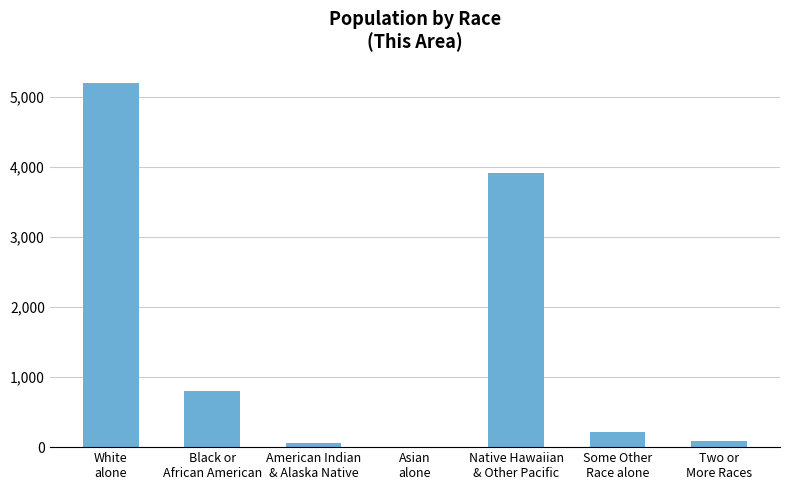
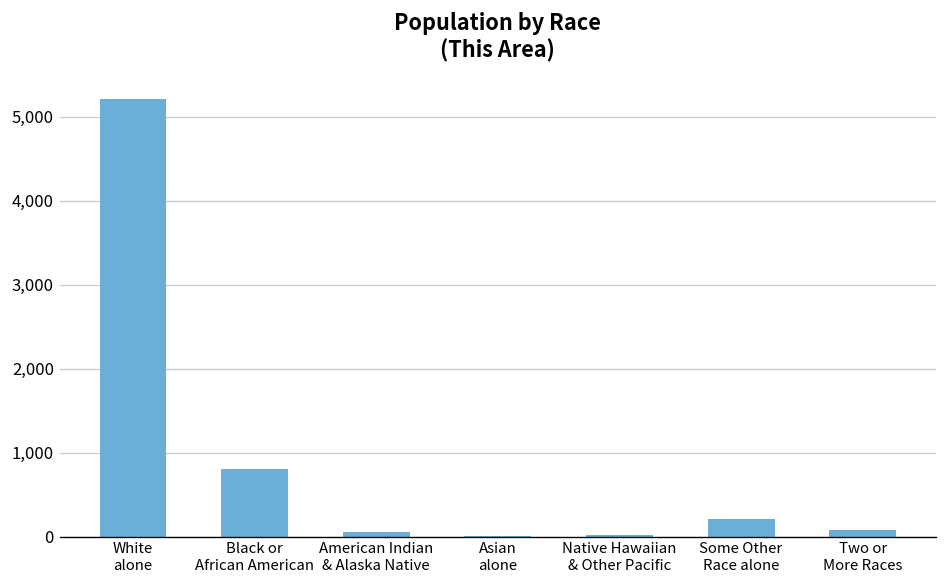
Native Hawaiian & Other Pacific: 3,900 -> 0
